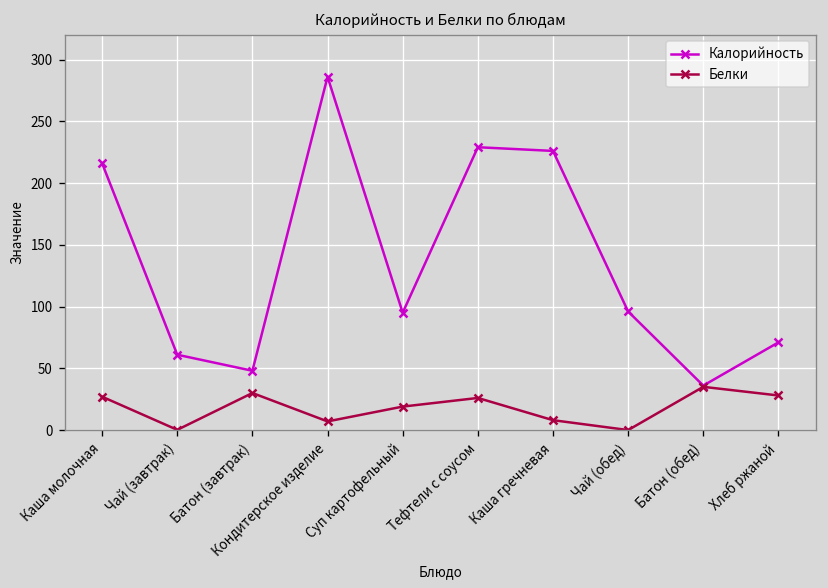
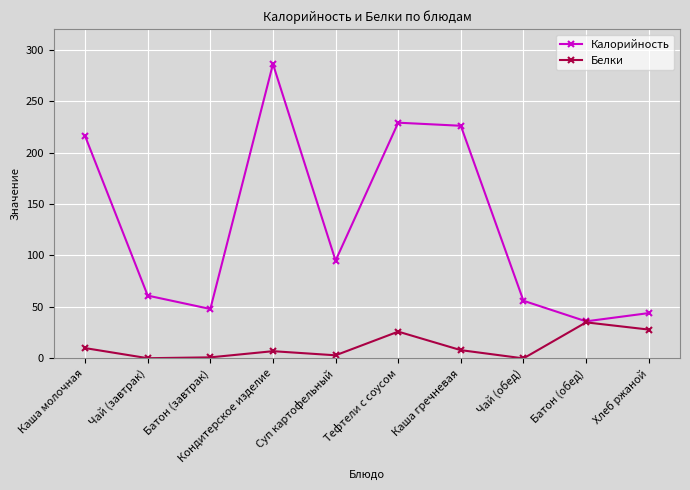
Белки, Каша молочная: 27 -> 10
Белки, Батон (завтрак): 30 -> 1
Белки, Суп картофельный: 19 -> 3
Калорийность, Чай (обед): 96 -> 56
Калорийность, Хлеб ржаной: 71 -> 44
